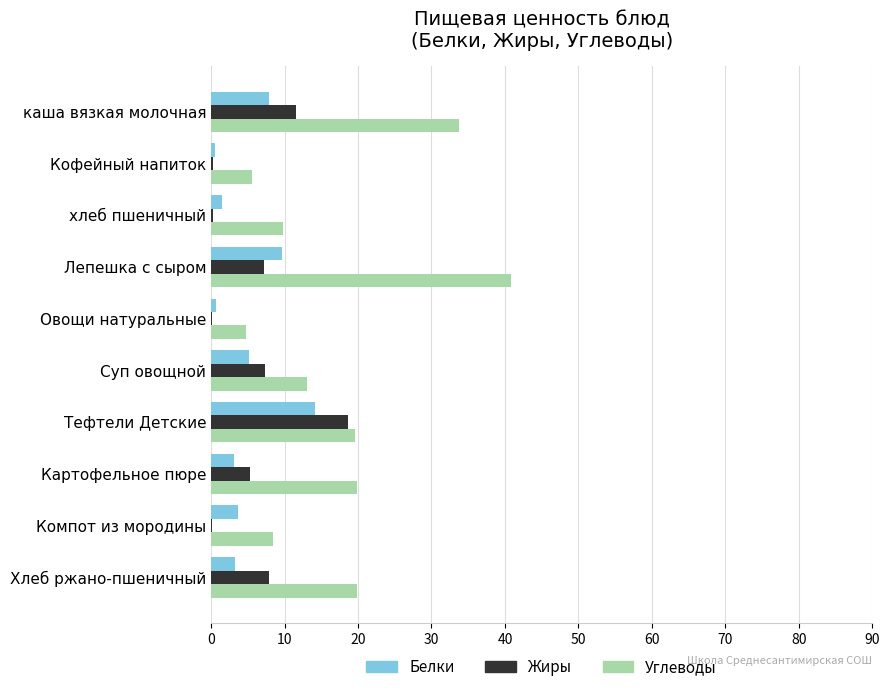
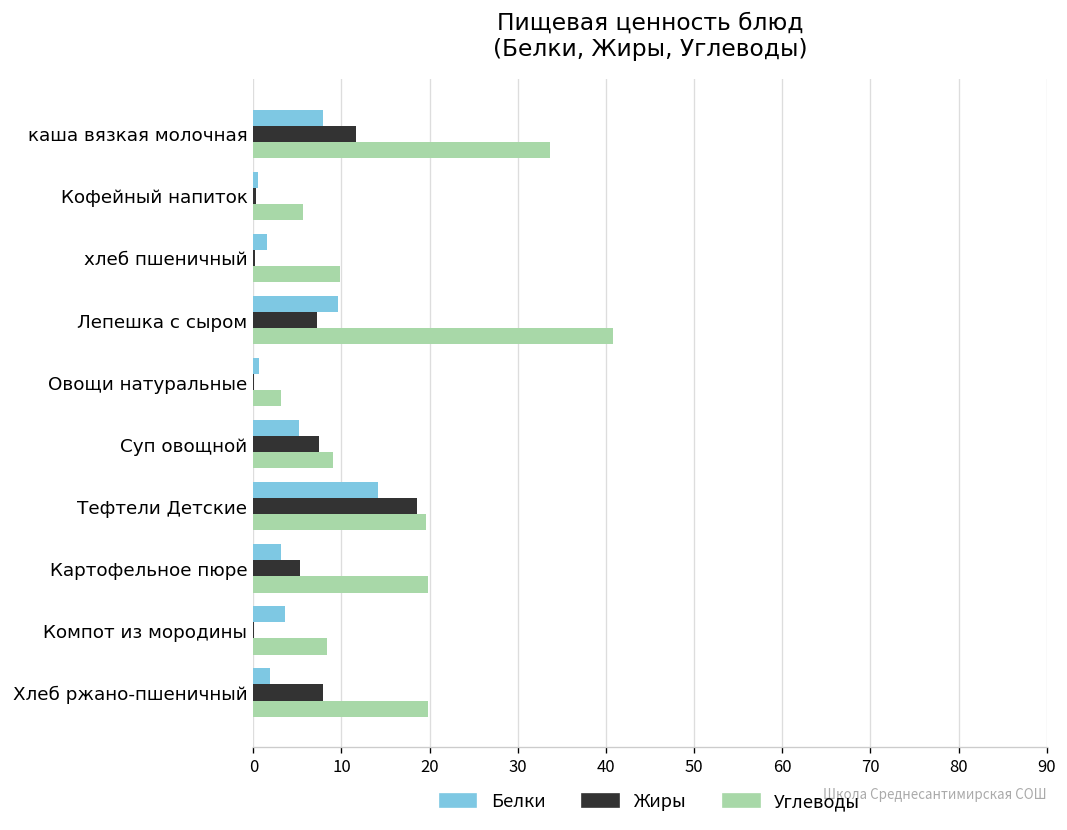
Углеводы, Овощи натуральные: 5 -> 3
Углеводы, Суп овощной: 13 -> 9
Белки, Хлеб ржано-пшеничный: 3 -> 2
